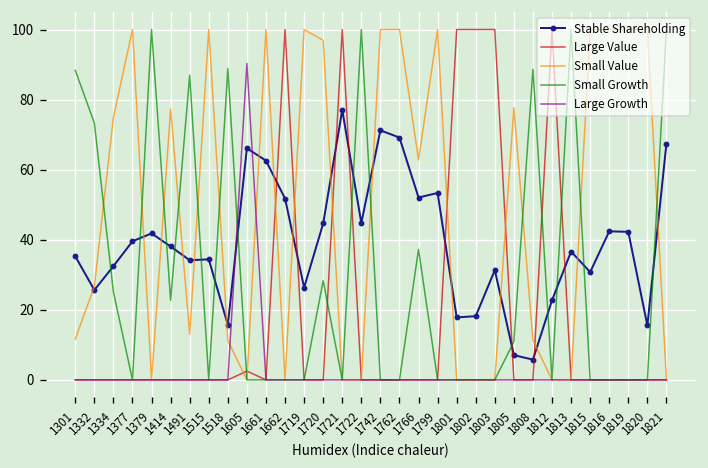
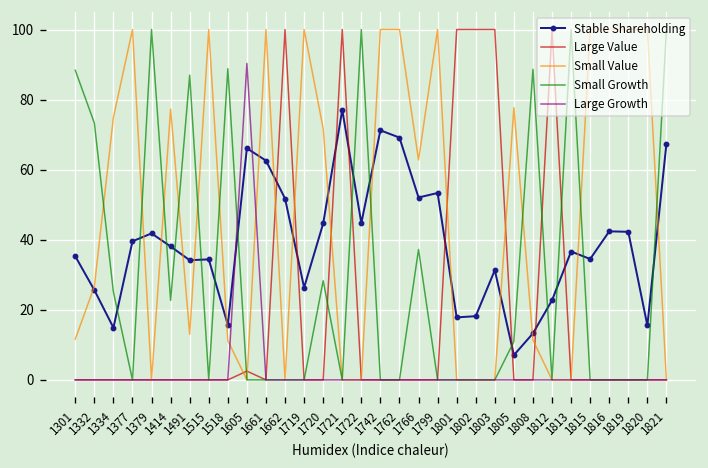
Stable Shareholding, 1334: 32 -> 15
Small Value, 1720: 97 -> 72
Stable Shareholding, 1808: 6 -> 13
Stable Shareholding, 1815: 31 -> 35
